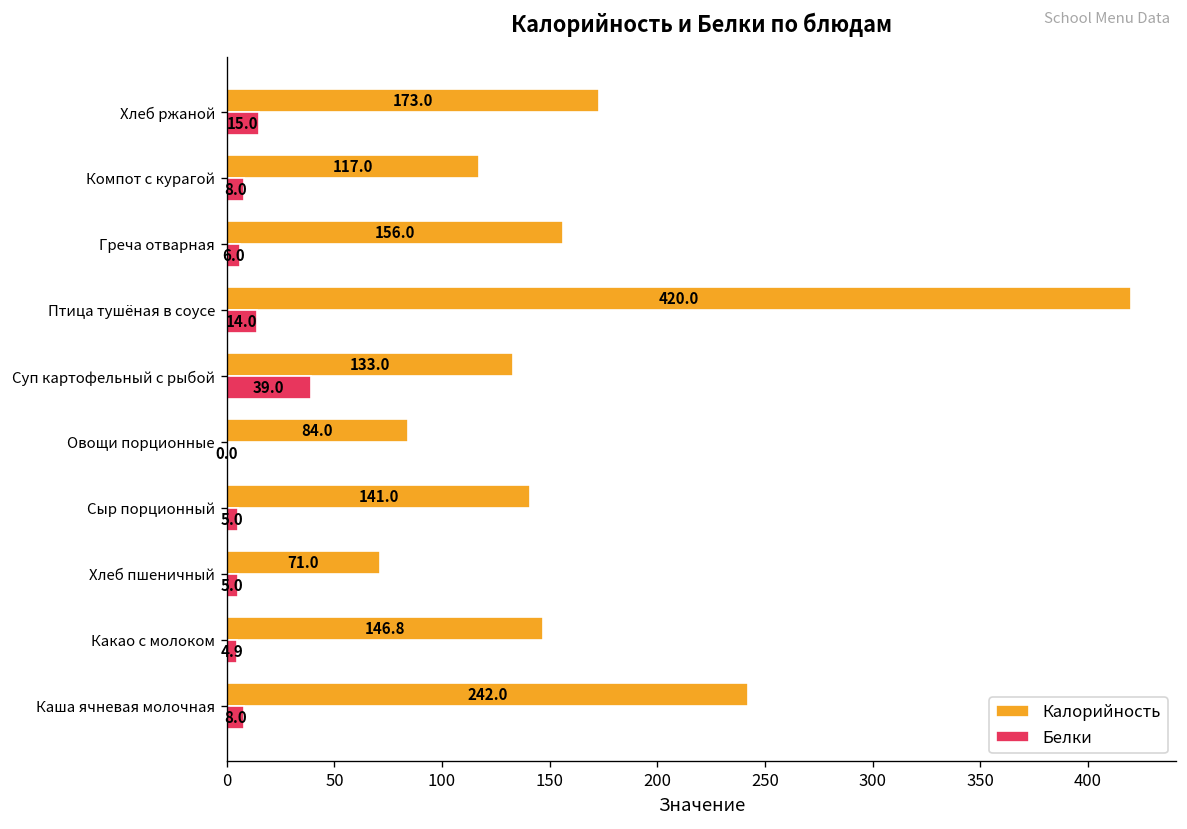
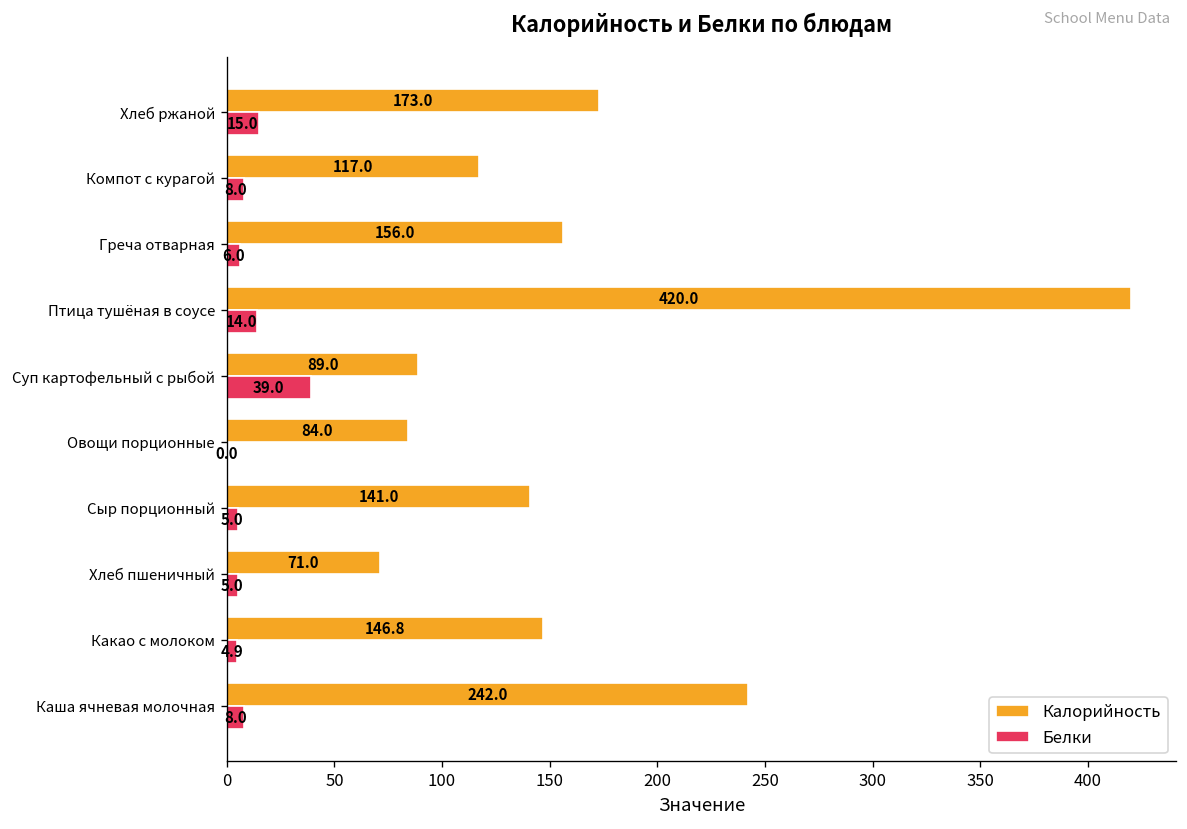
Калорийность, Суп картофельный с рыбой: 133.0 -> 89.0
